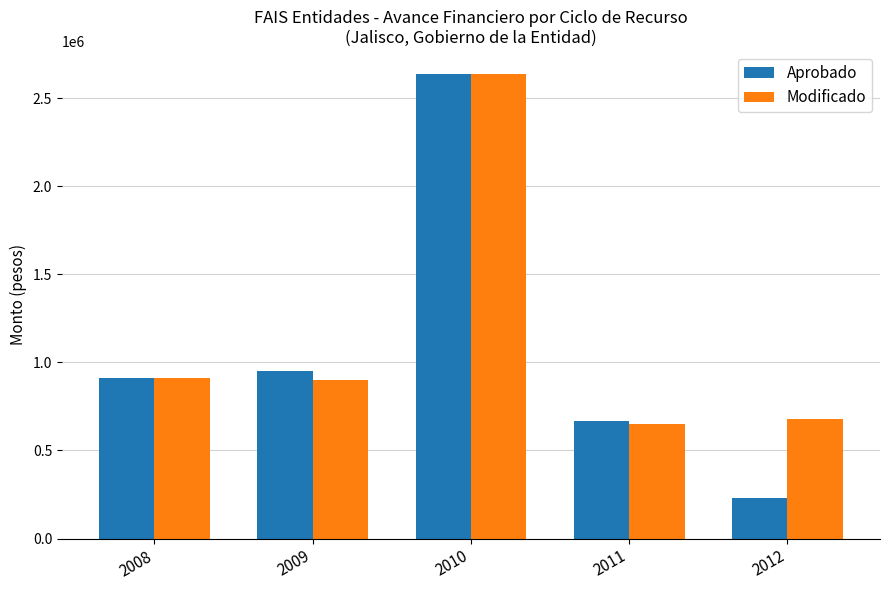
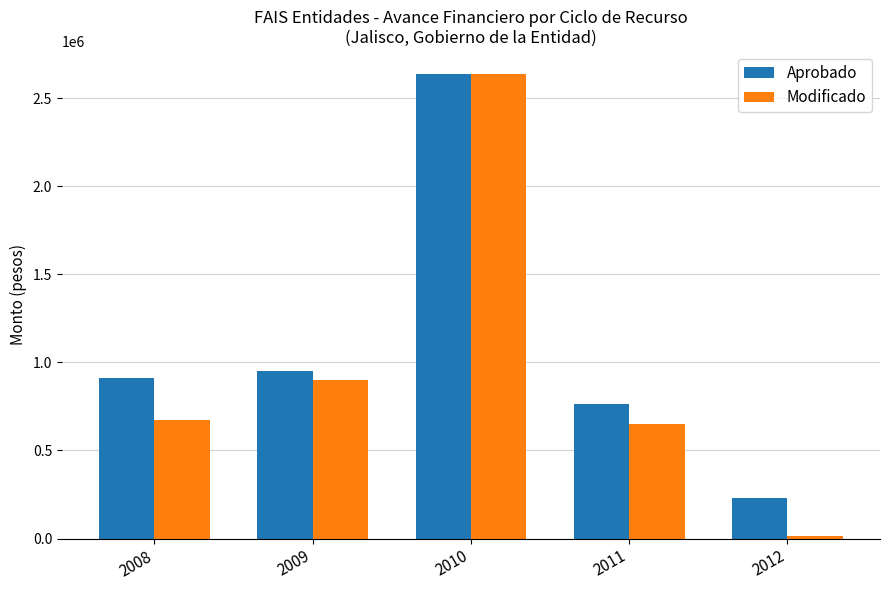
Modificado, 2008: 910000 -> 670000
Aprobado, 2011: 670000 -> 760000
Modificado, 2012: 680000 -> 10000
